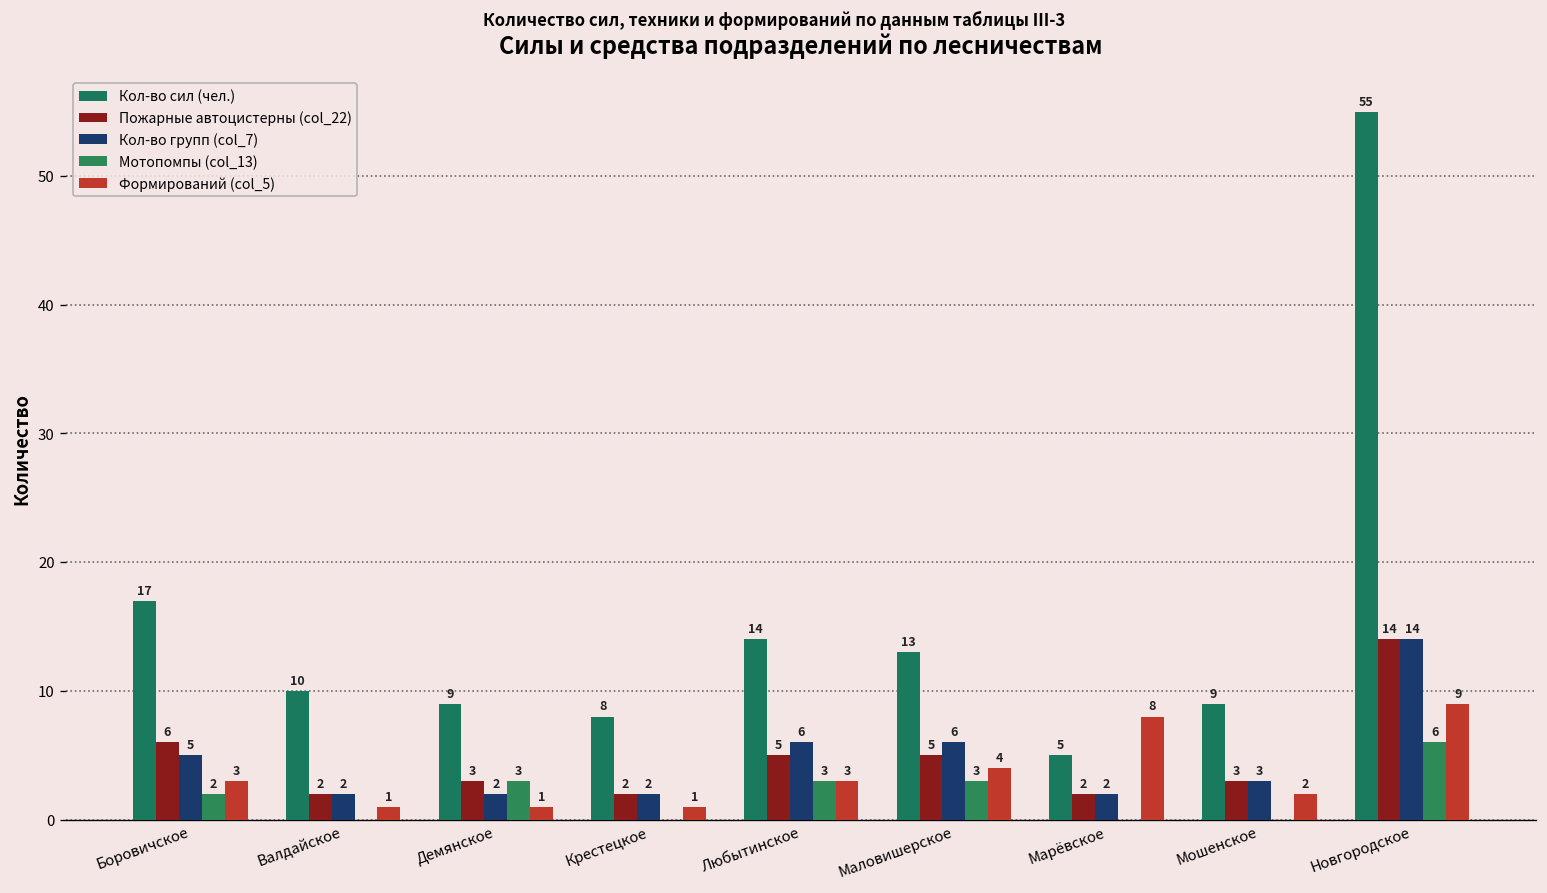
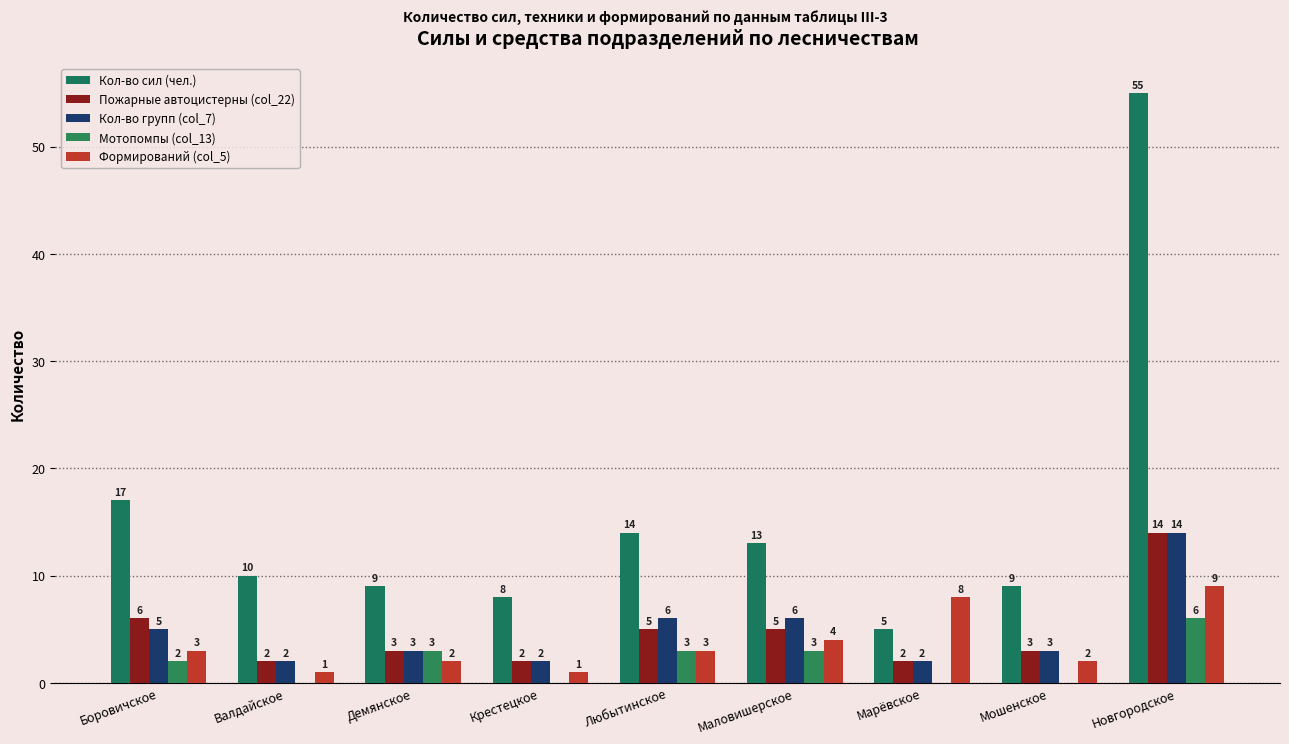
Кол-во групп (col_7), Демянское: 2 -> 3
Формирований (col_5), Демянское: 1 -> 2
